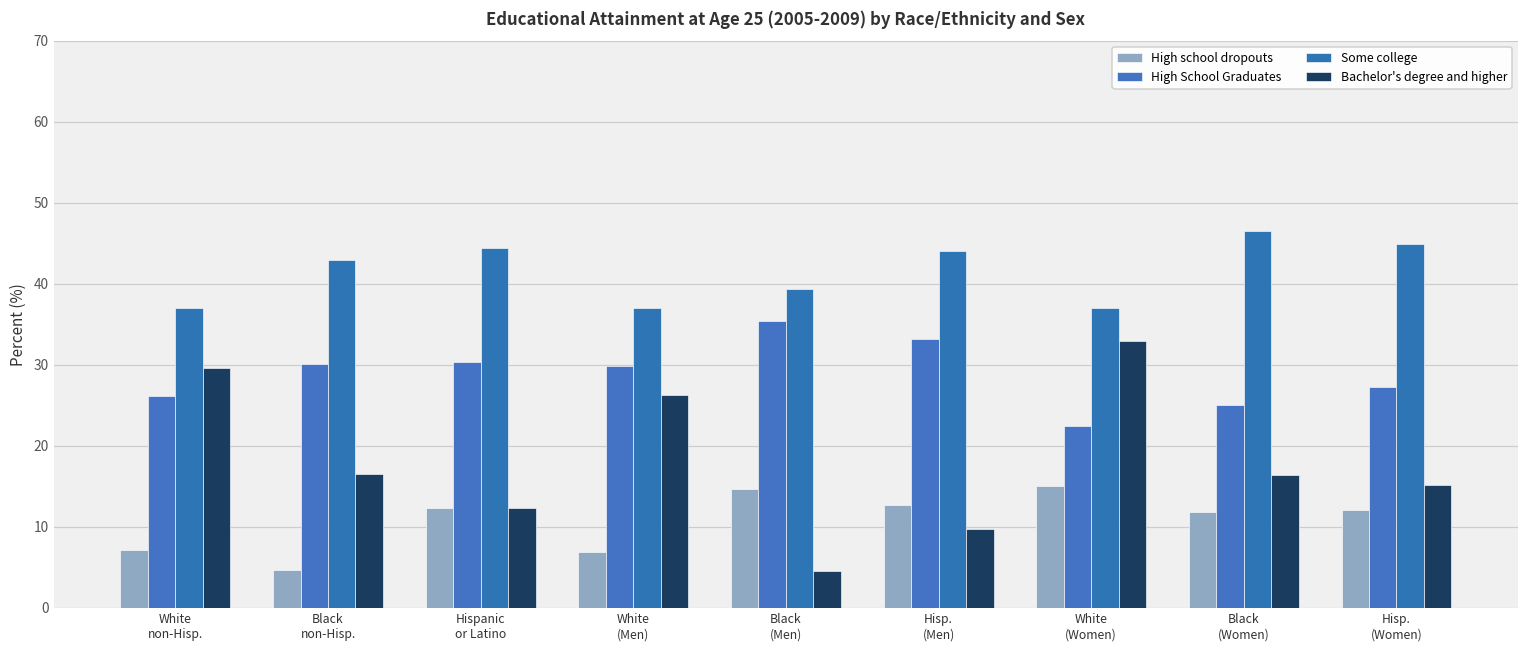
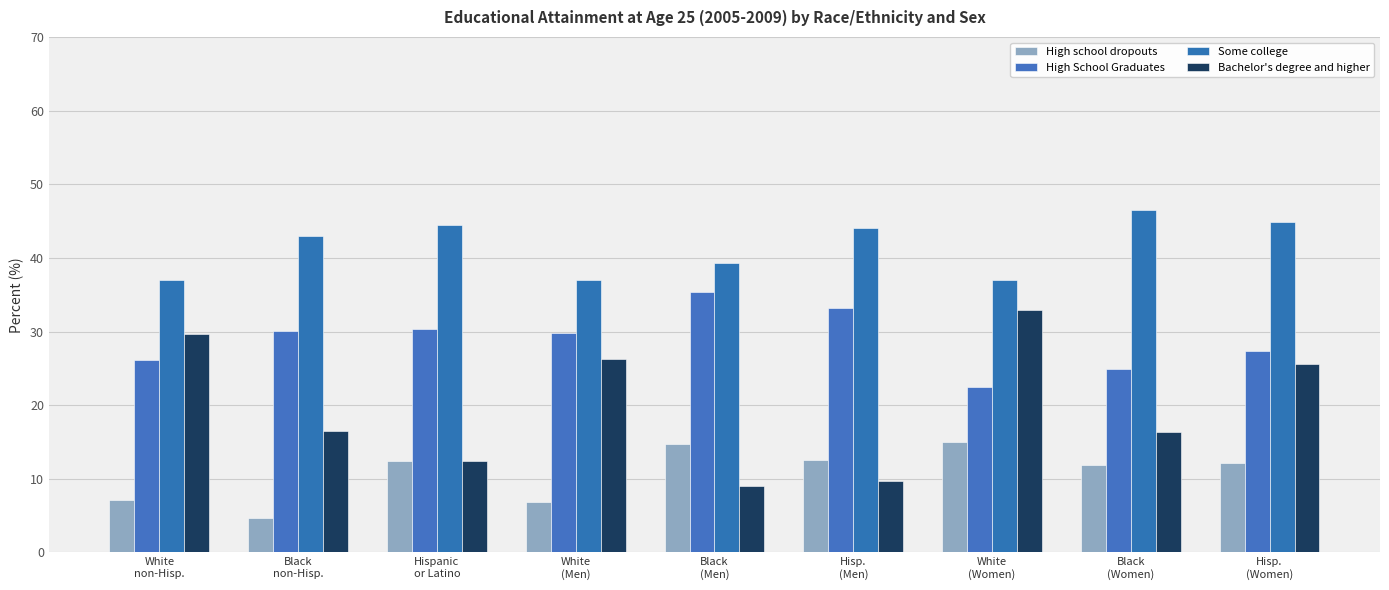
Bachelor's degree and higher, Black (Men): 4 -> 9
Bachelor's degree and higher, Hisp. (Women): 15 -> 26
